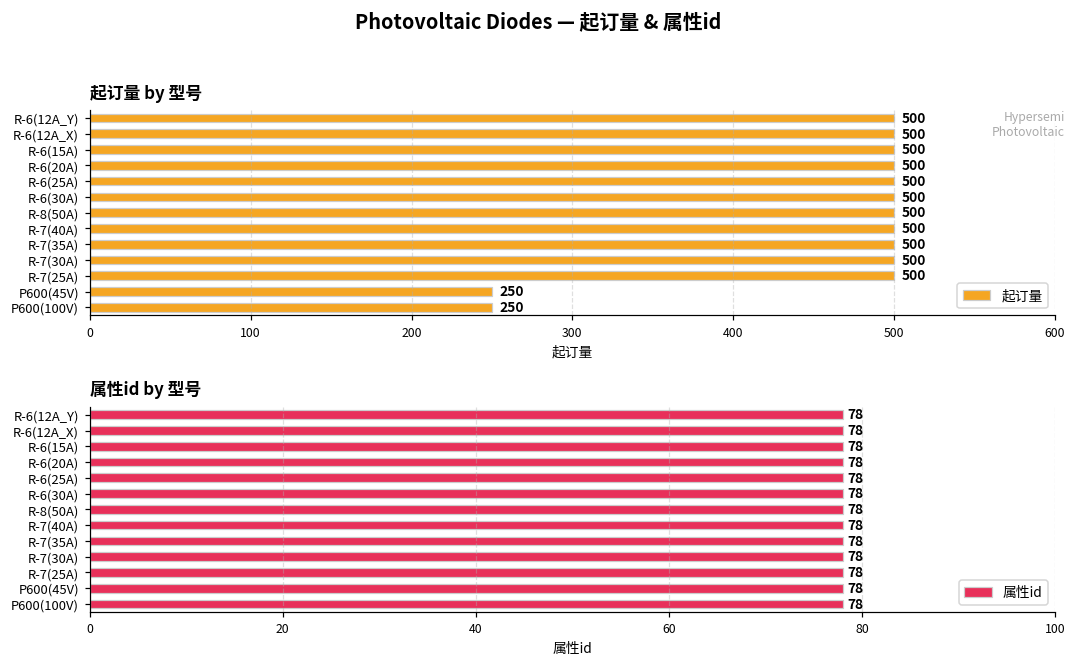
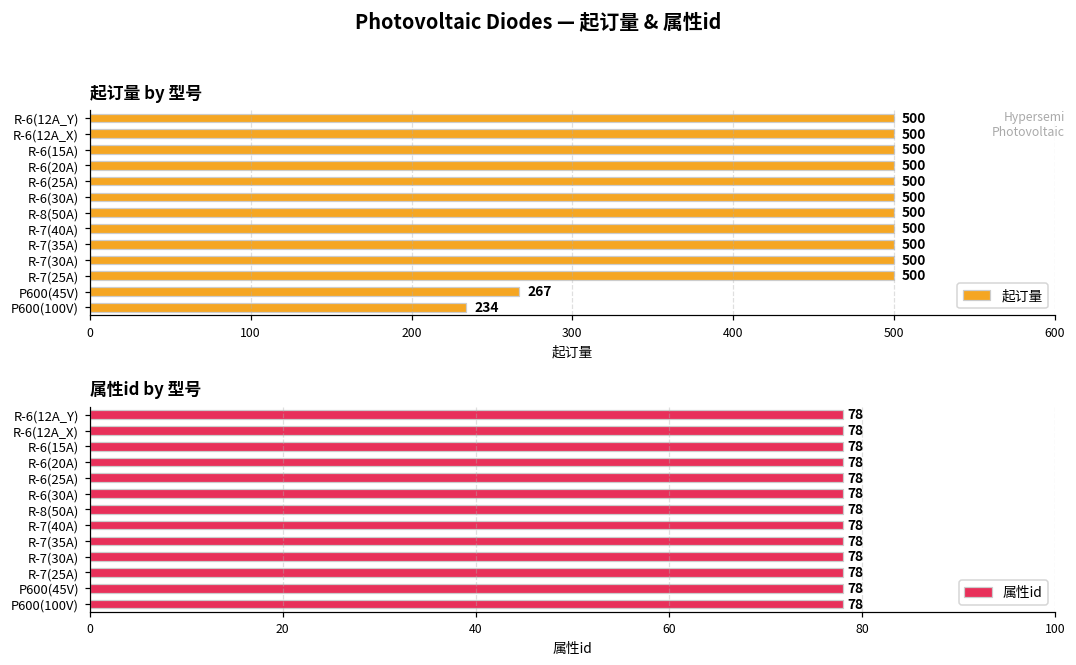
起订量 by 型号, P600(45V): 250 -> 267
起订量 by 型号, P600(100V): 250 -> 234
